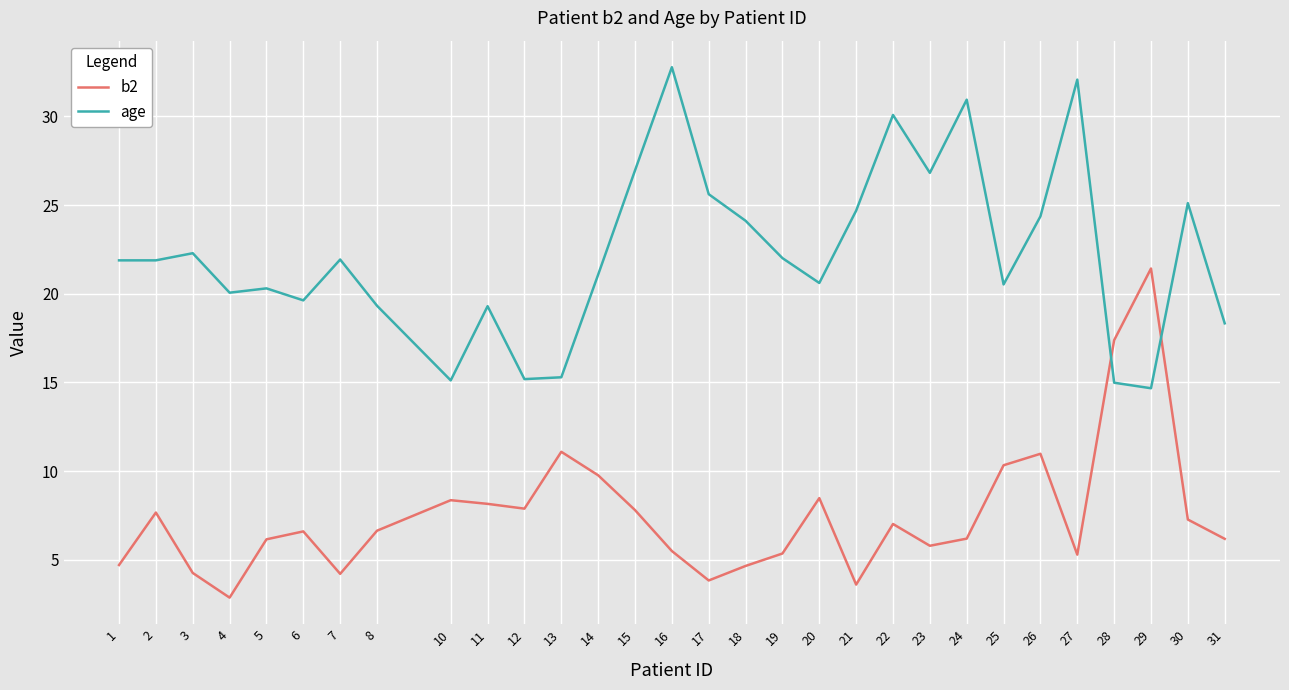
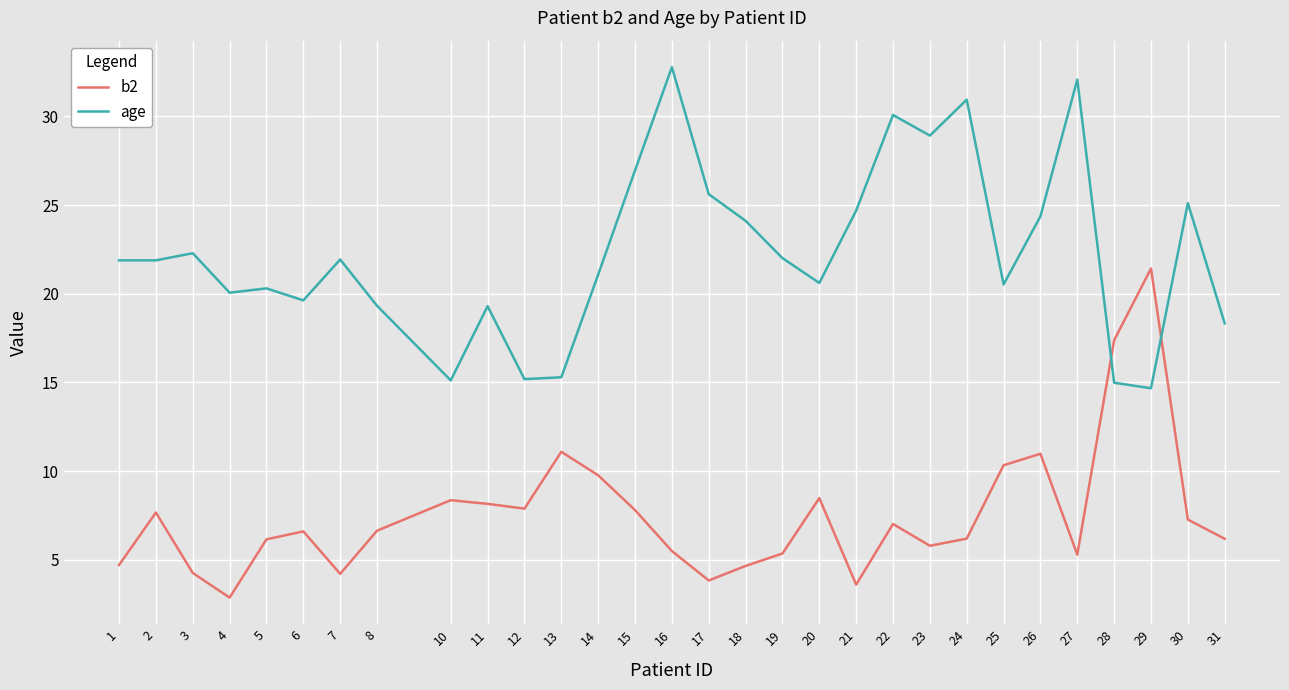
age, 23: 26.8 -> 28.9
